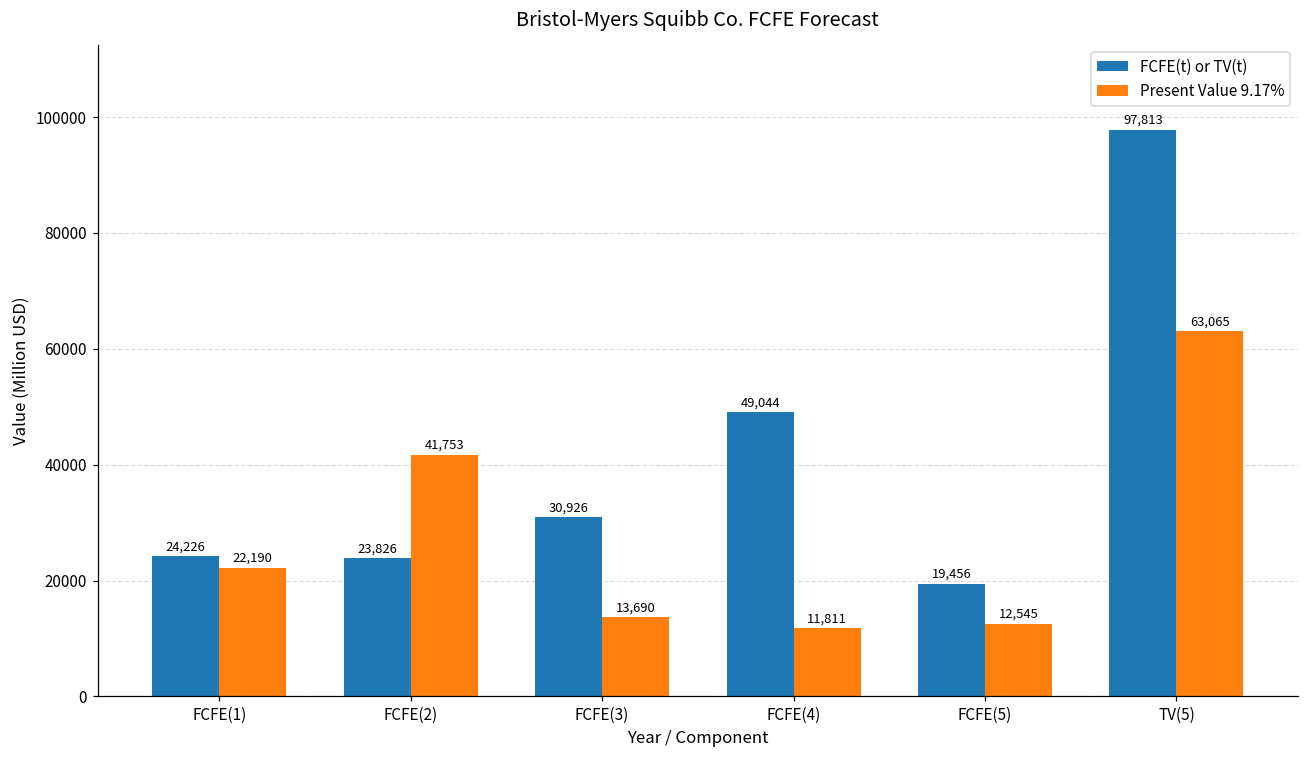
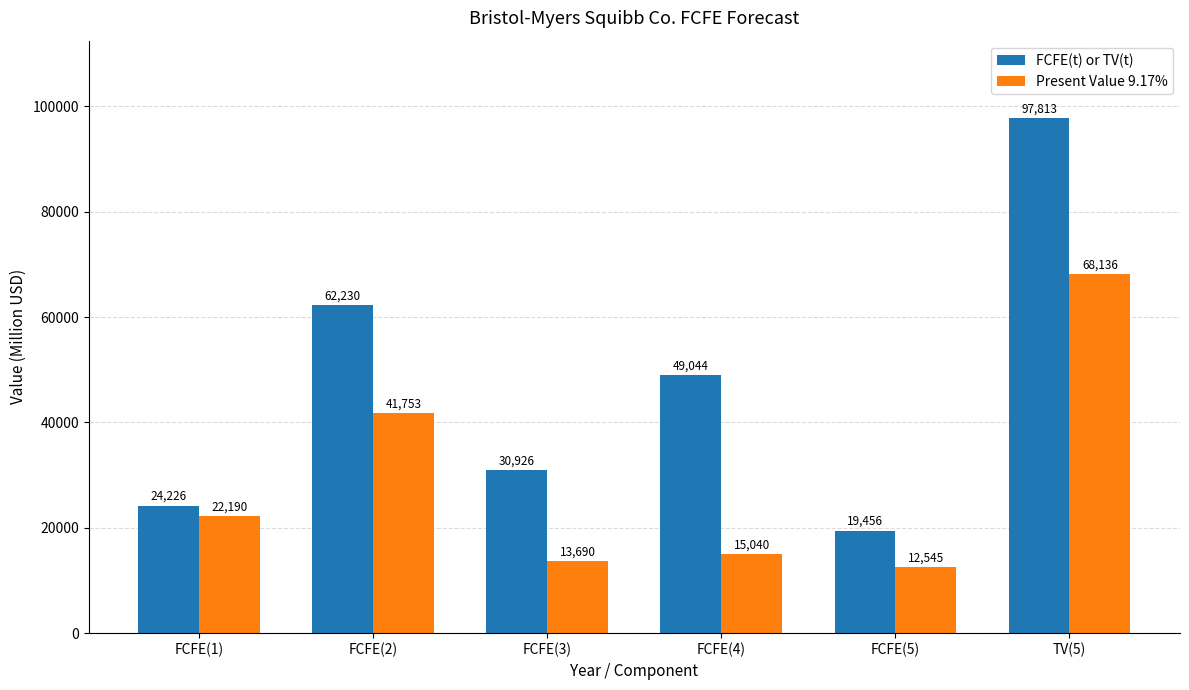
FCFE(t) or TV(t), FCFE(2): 23,826 -> 62,230
Present Value 9.17%, FCFE(4): 11,811 -> 15,040
Present Value 9.17%, TV(5): 63,065 -> 68,136
